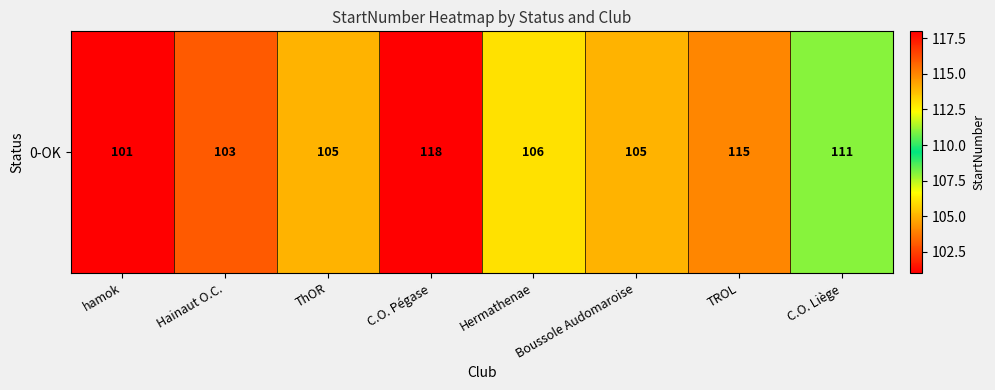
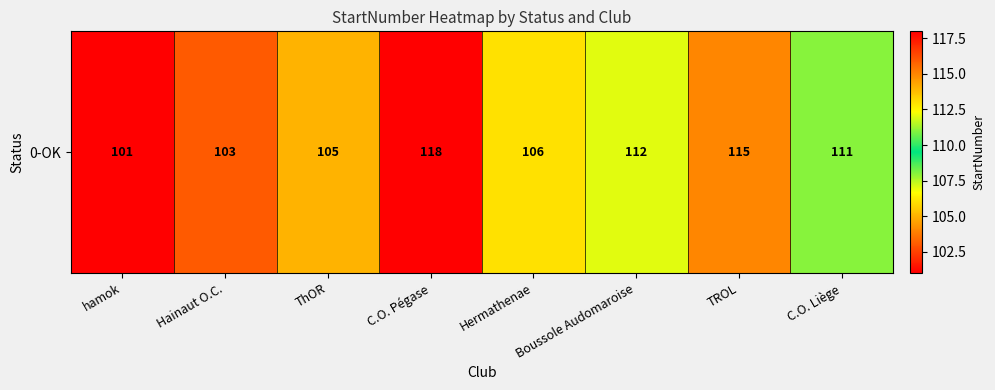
0-OK, Boussole Audomaroise: 105 -> 112
